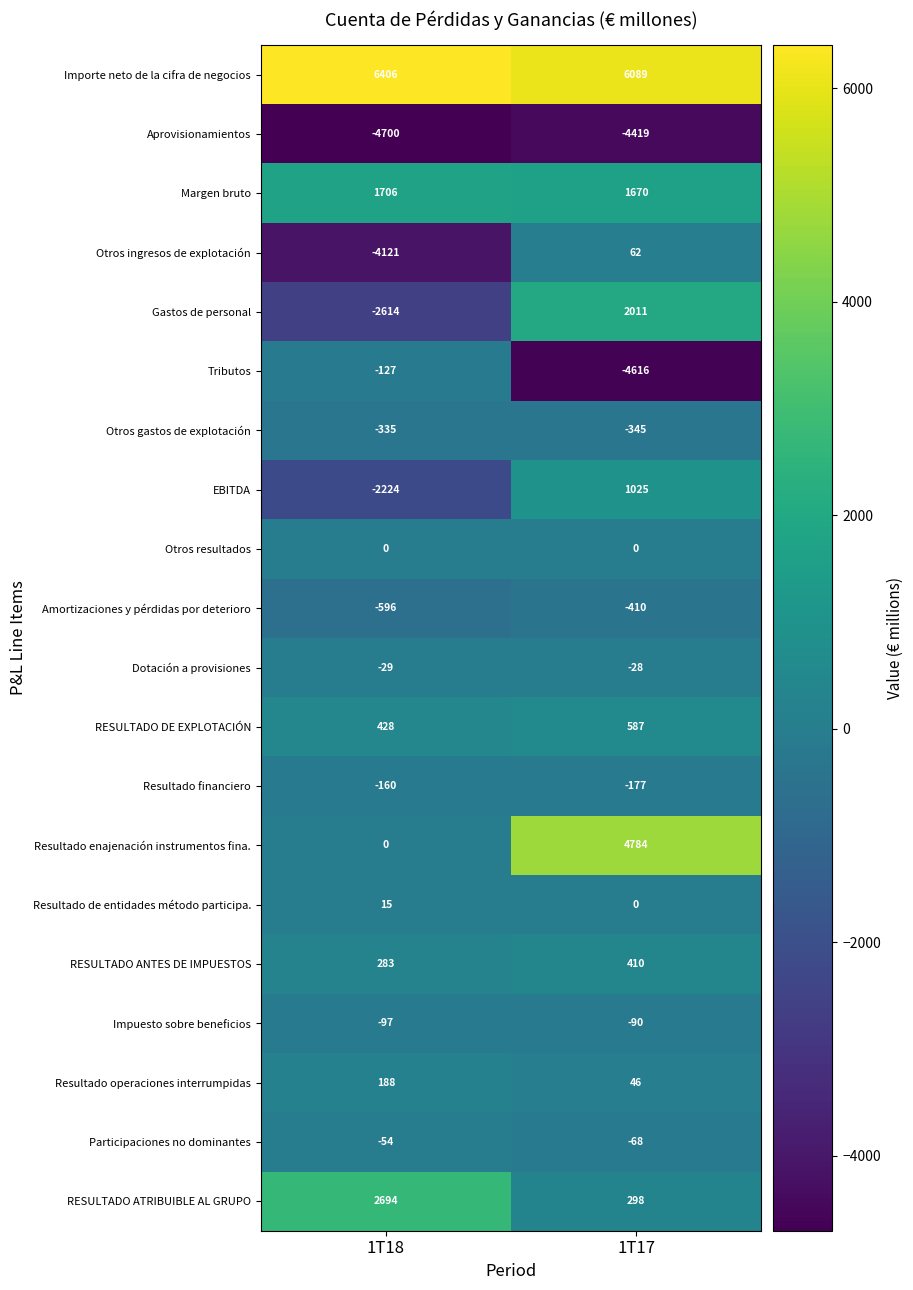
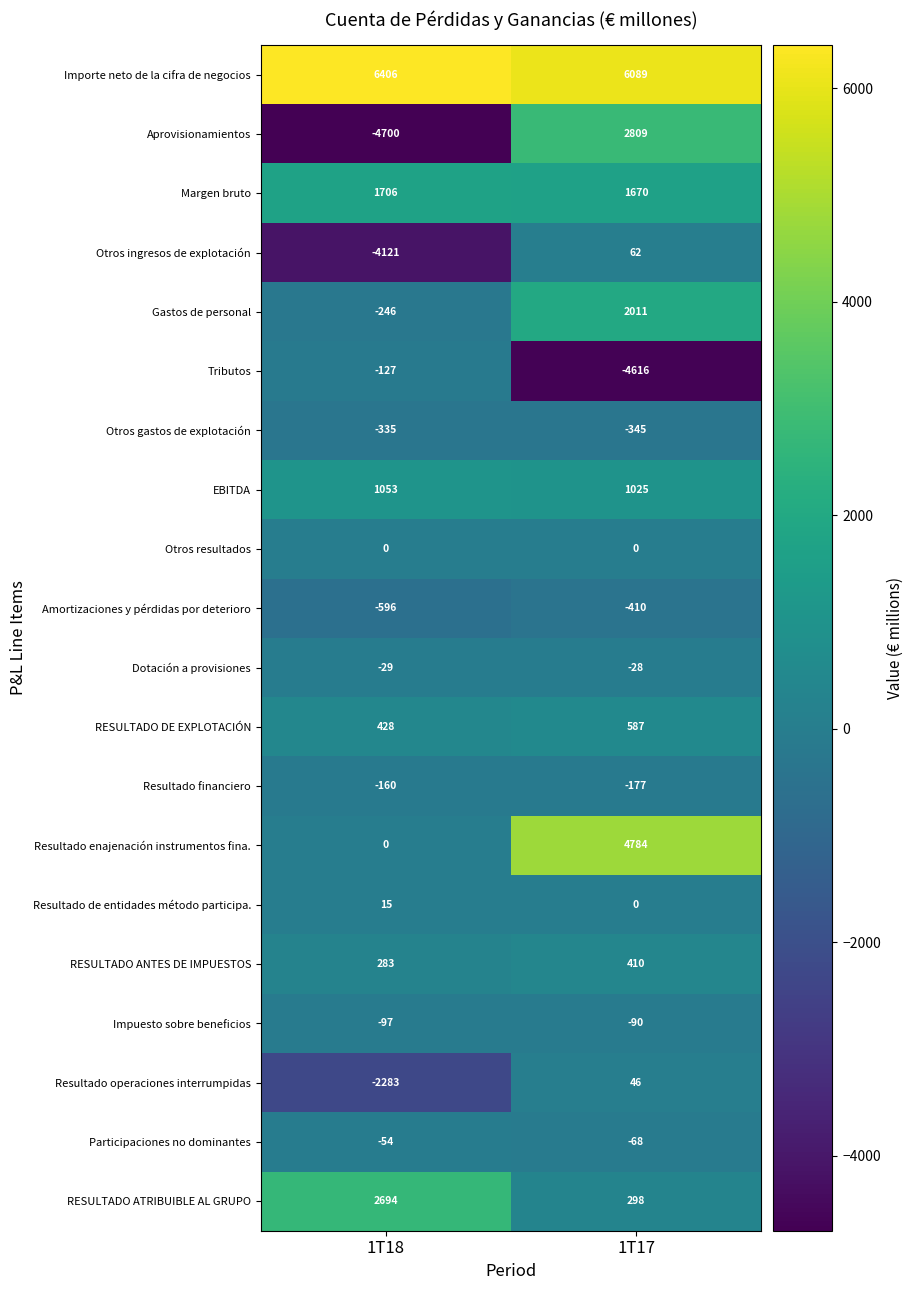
Aprovisionamientos, 1T17: -4419 -> 2809
Gastos de personal, 1T18: -2614 -> -246
EBITDA, 1T18: -2224 -> 1053
Resultado operaciones interrumpidas, 1T18: 188 -> -2283
